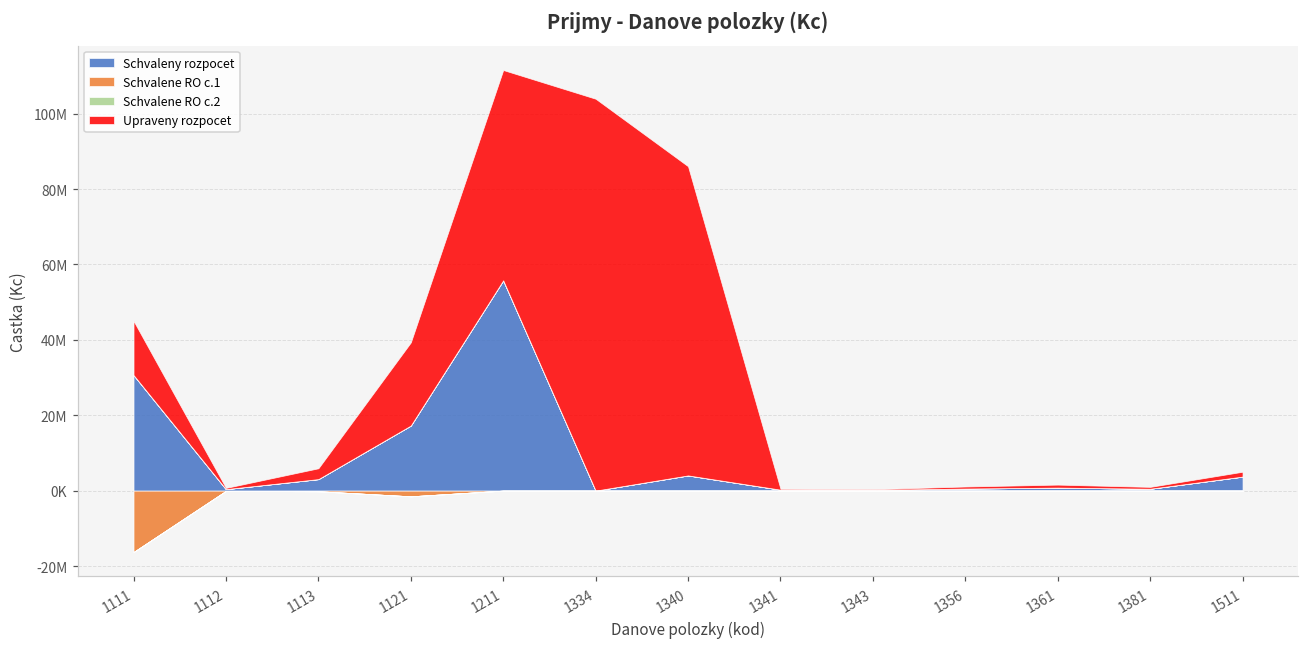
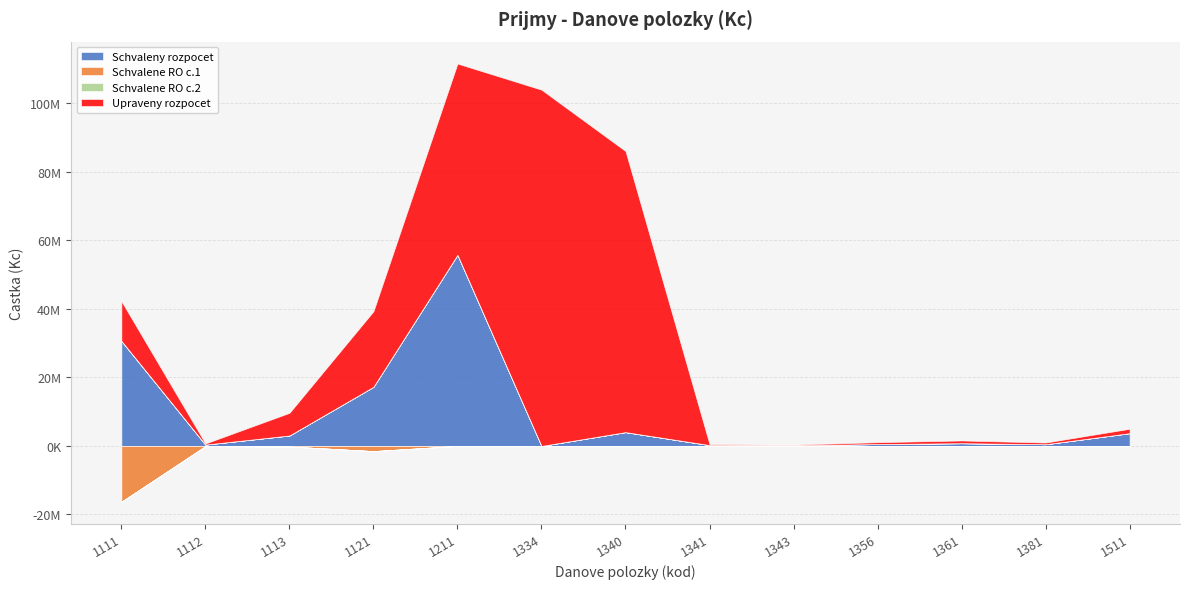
Upraveny rozpocet, 1111: 14000000 -> 12000000
Upraveny rozpocet, 1113: 3000000 -> 7000000
